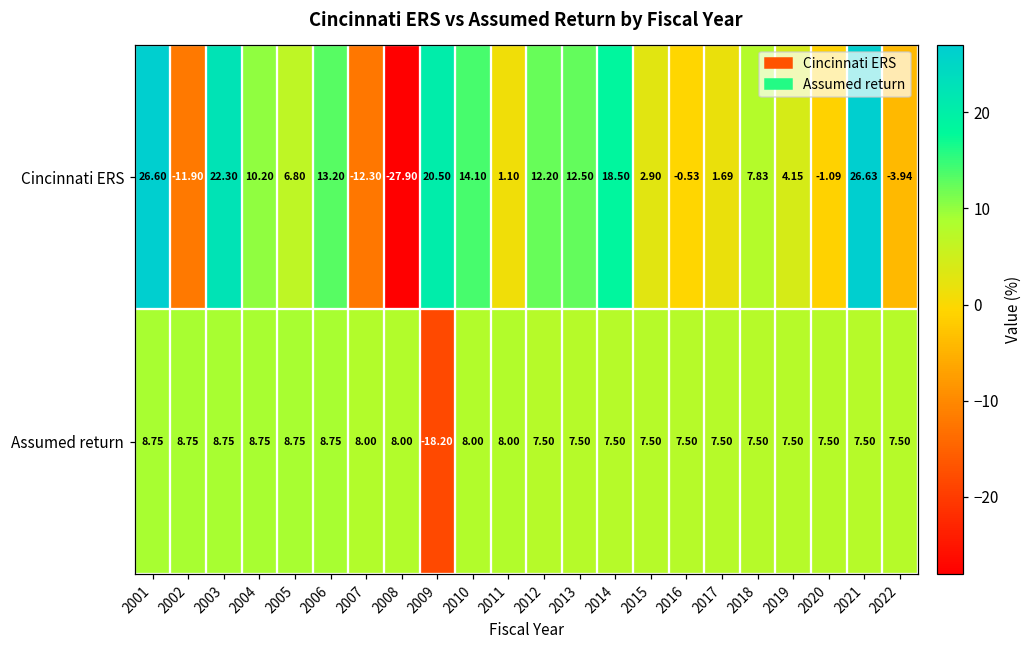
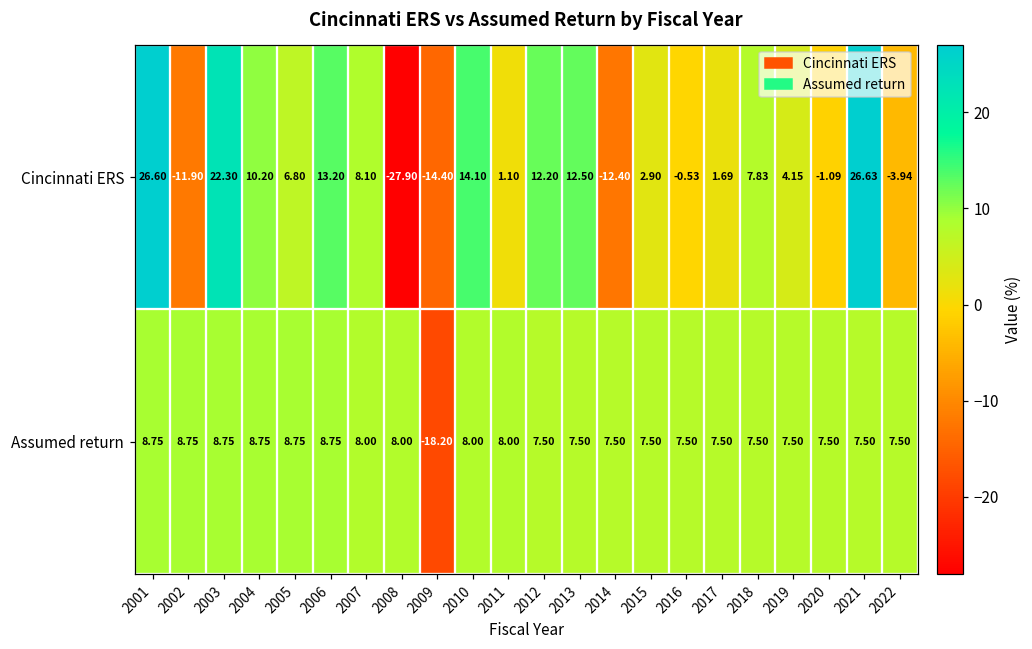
Cincinnati ERS, 2007: -12.30 -> 8.10
Cincinnati ERS, 2009: 20.50 -> -14.40
Cincinnati ERS, 2014: 18.50 -> -12.40
